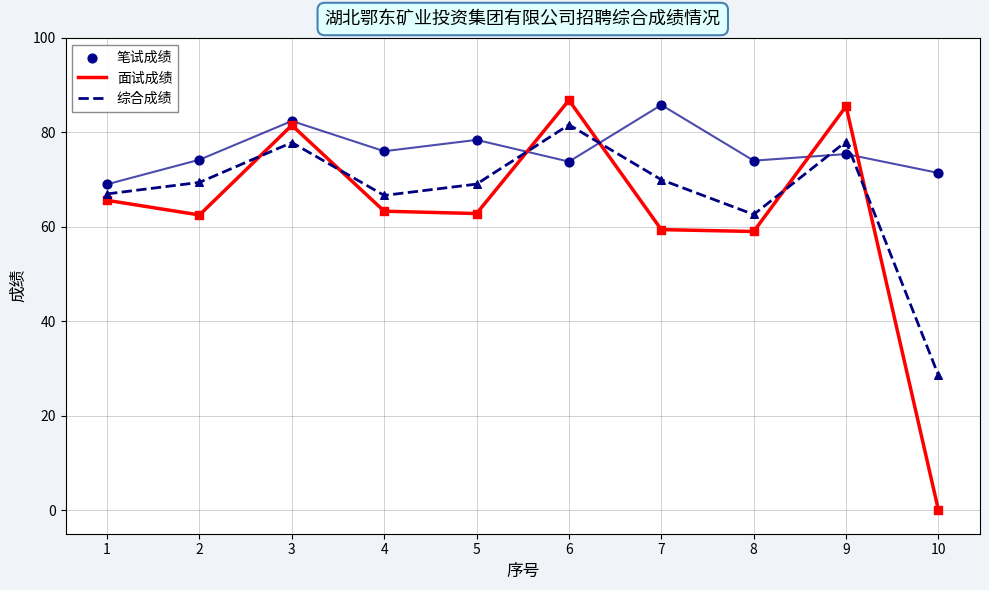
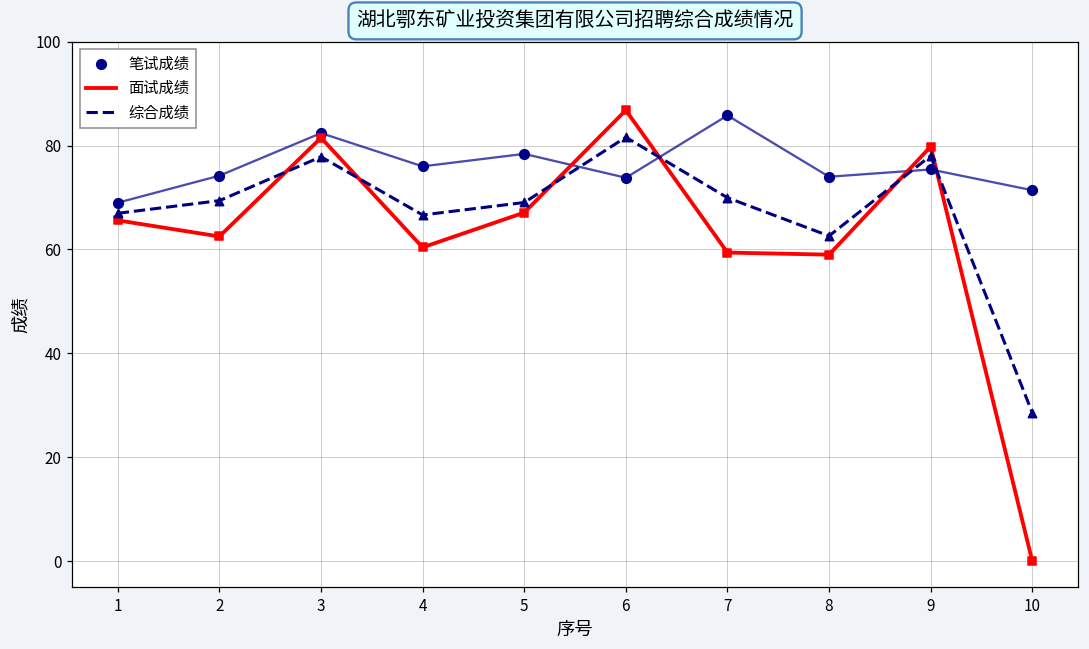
面试成绩, 4: 63 -> 60
面试成绩, 5: 63 -> 67
面试成绩, 9: 86 -> 80
